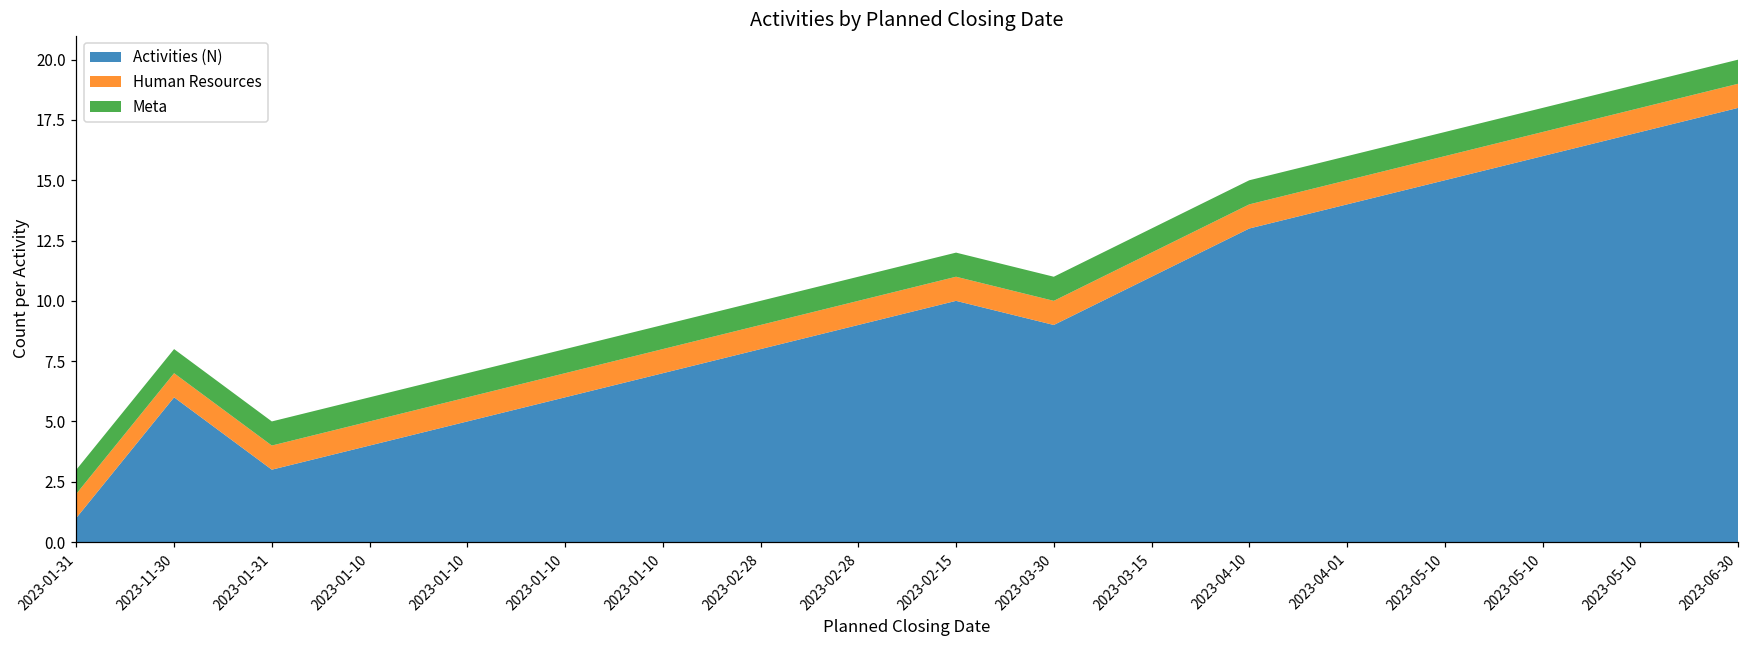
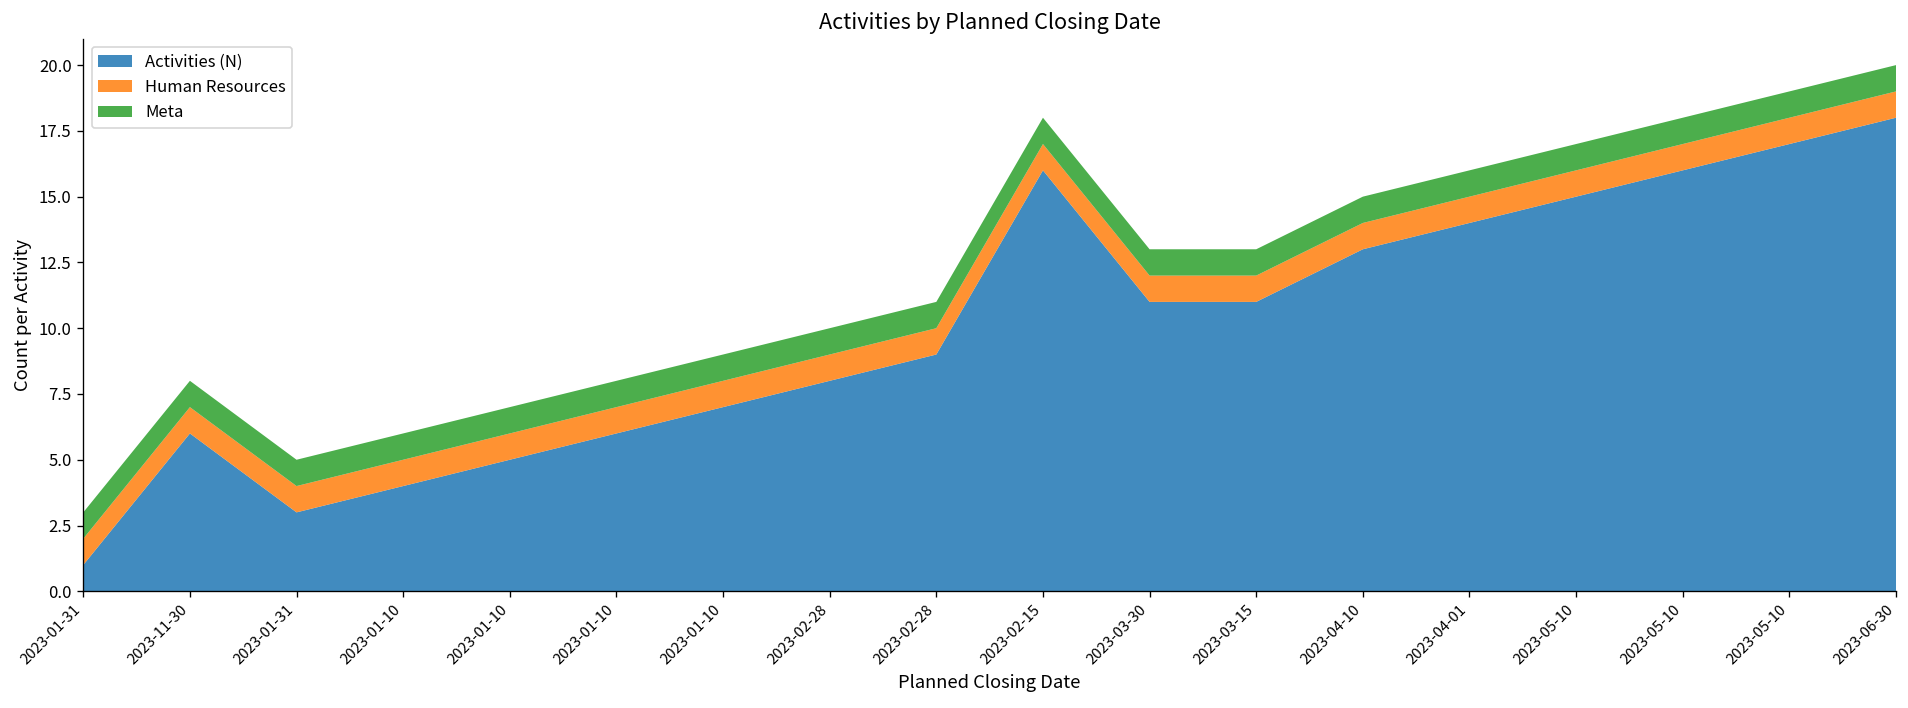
Activities (N), 2023-02-15: 10 -> 16
Activities (N), 2023-03-30: 9 -> 11
